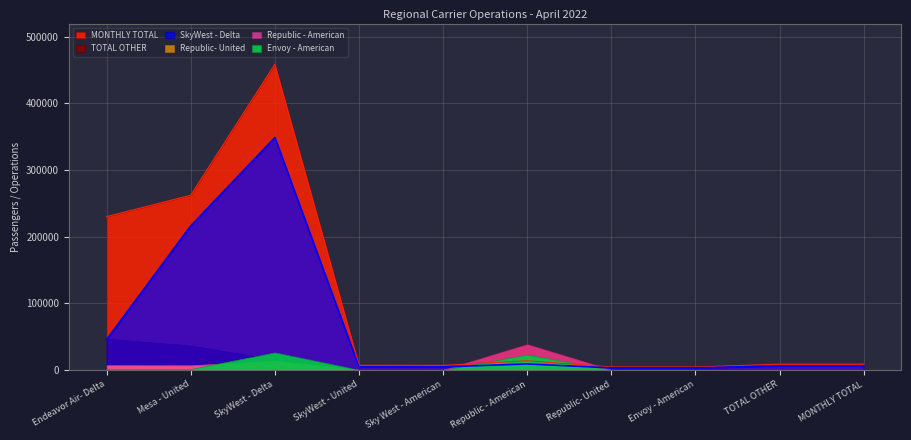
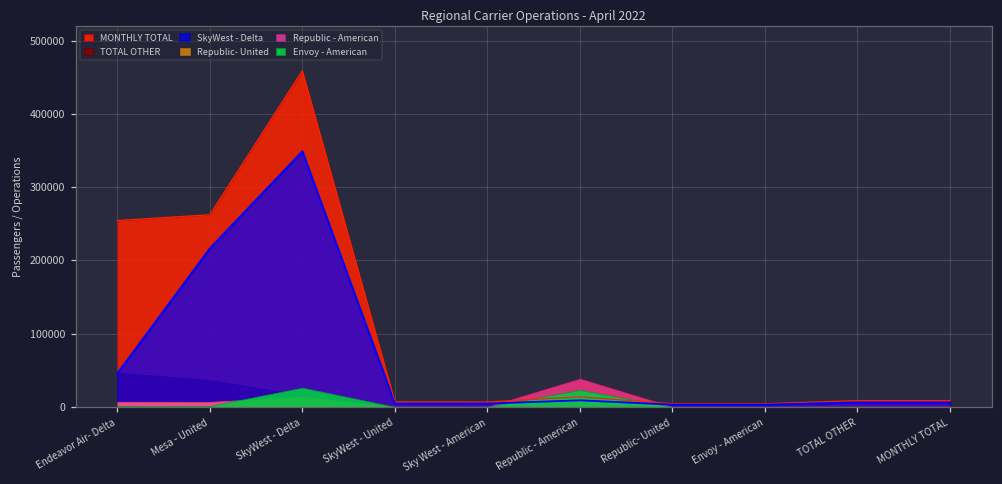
MONTHLY TOTAL, Endeavor Air- Delta: 230000 -> 250000
